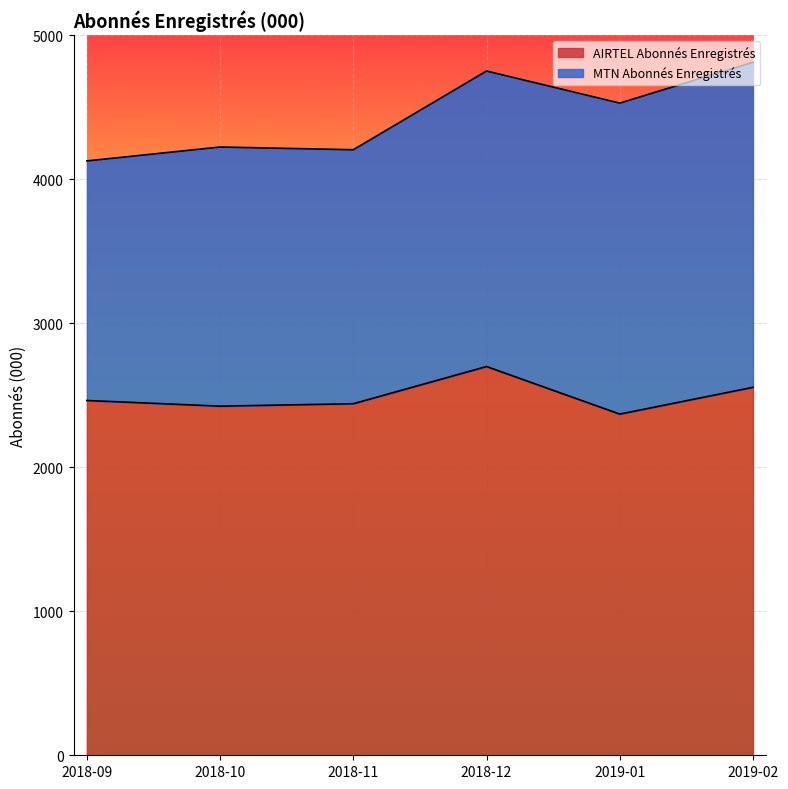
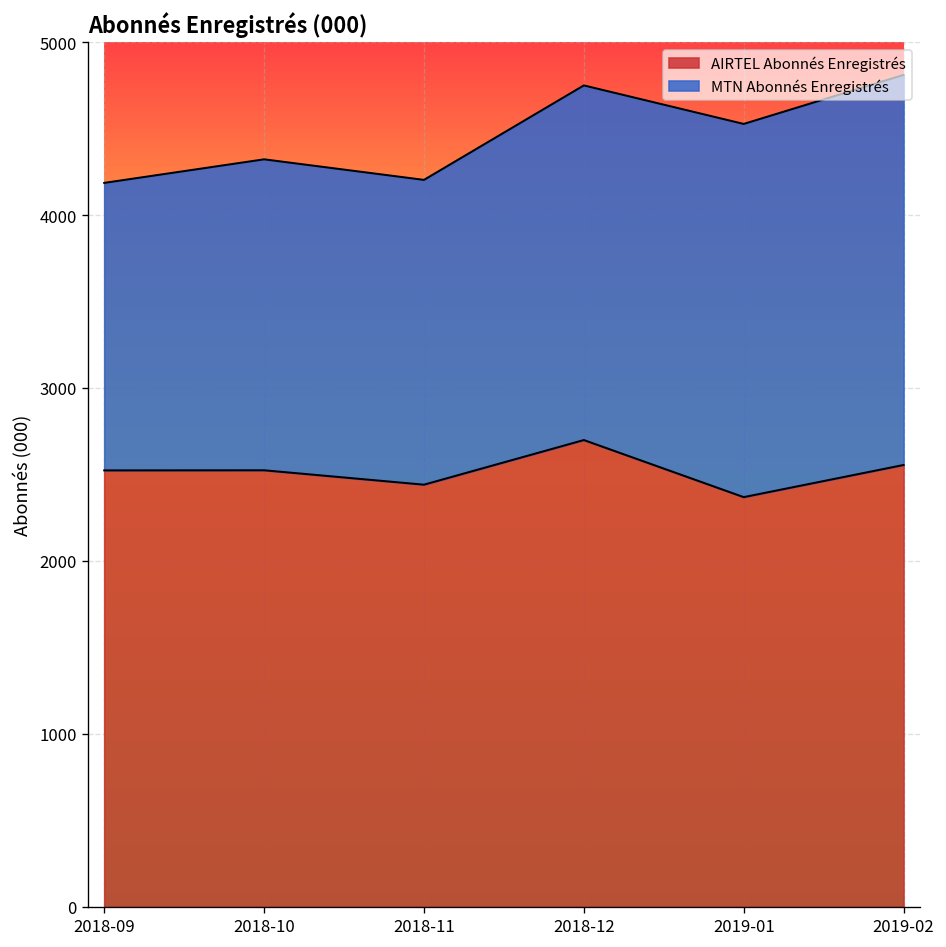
AIRTEL Abonnés Enregistrés, 2018-09: 2460 -> 2520
AIRTEL Abonnés Enregistrés, 2018-10: 2420 -> 2520
